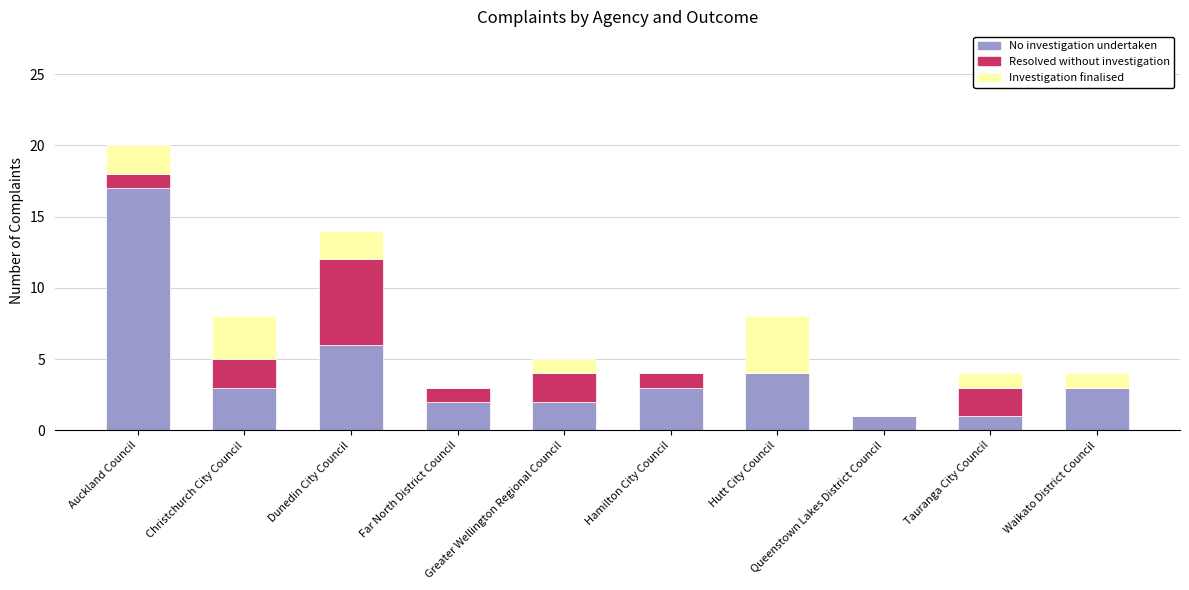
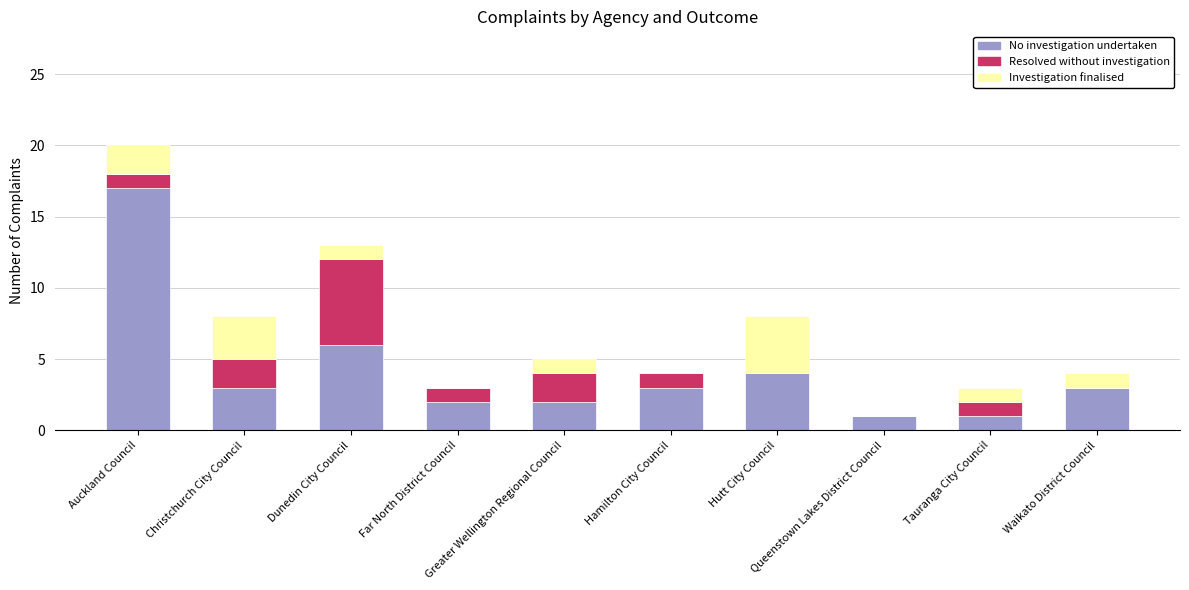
Investigation finalised, Dunedin City Council: 2 -> 1
Resolved without investigation, Tauranga City Council: 2 -> 1
